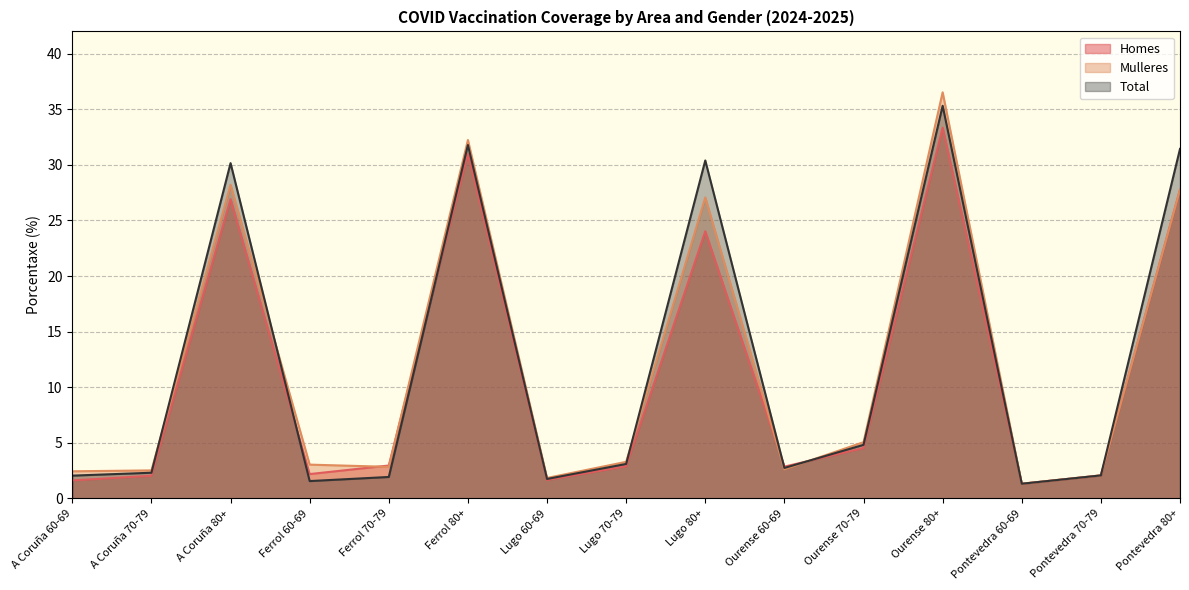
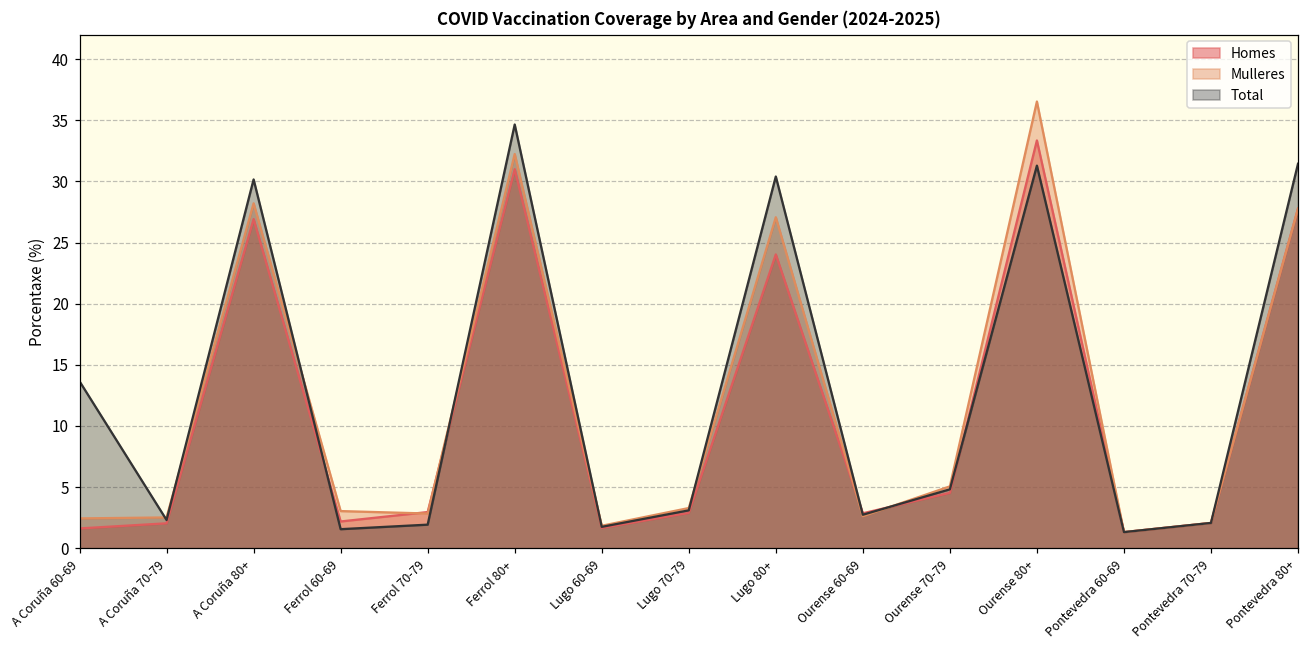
Total, A Coruña 60-69: 2.1 -> 13.7
Total, Ferrol 80+: 31.8 -> 34.7
Total, Ourense 80+: 35.3 -> 31.3
